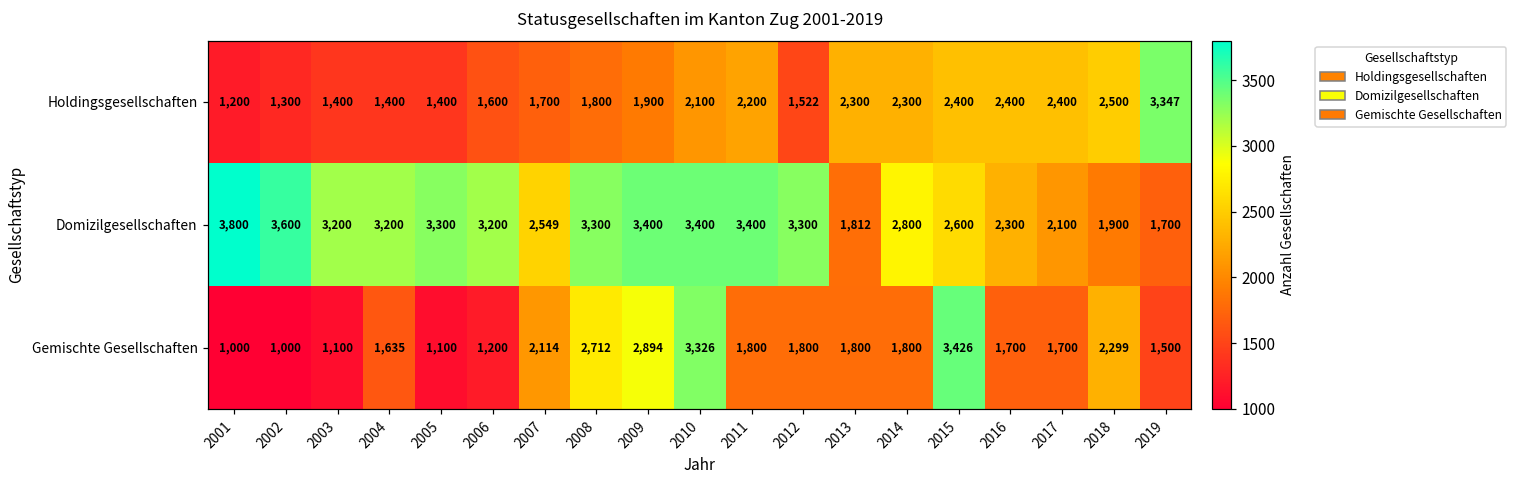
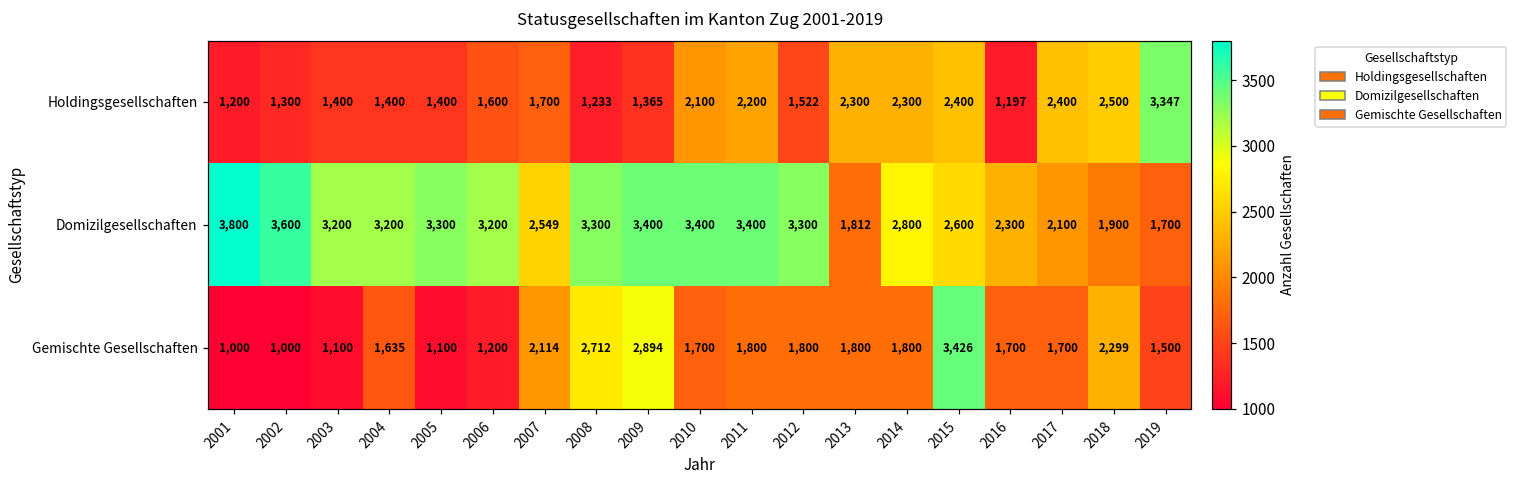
Holdingsgesellschaften, 2008: 1,800 -> 1,233
Holdingsgesellschaften, 2009: 1,900 -> 1,365
Holdingsgesellschaften, 2016: 2,400 -> 1,197
Gemischte Gesellschaften, 2010: 3,326 -> 1,700
